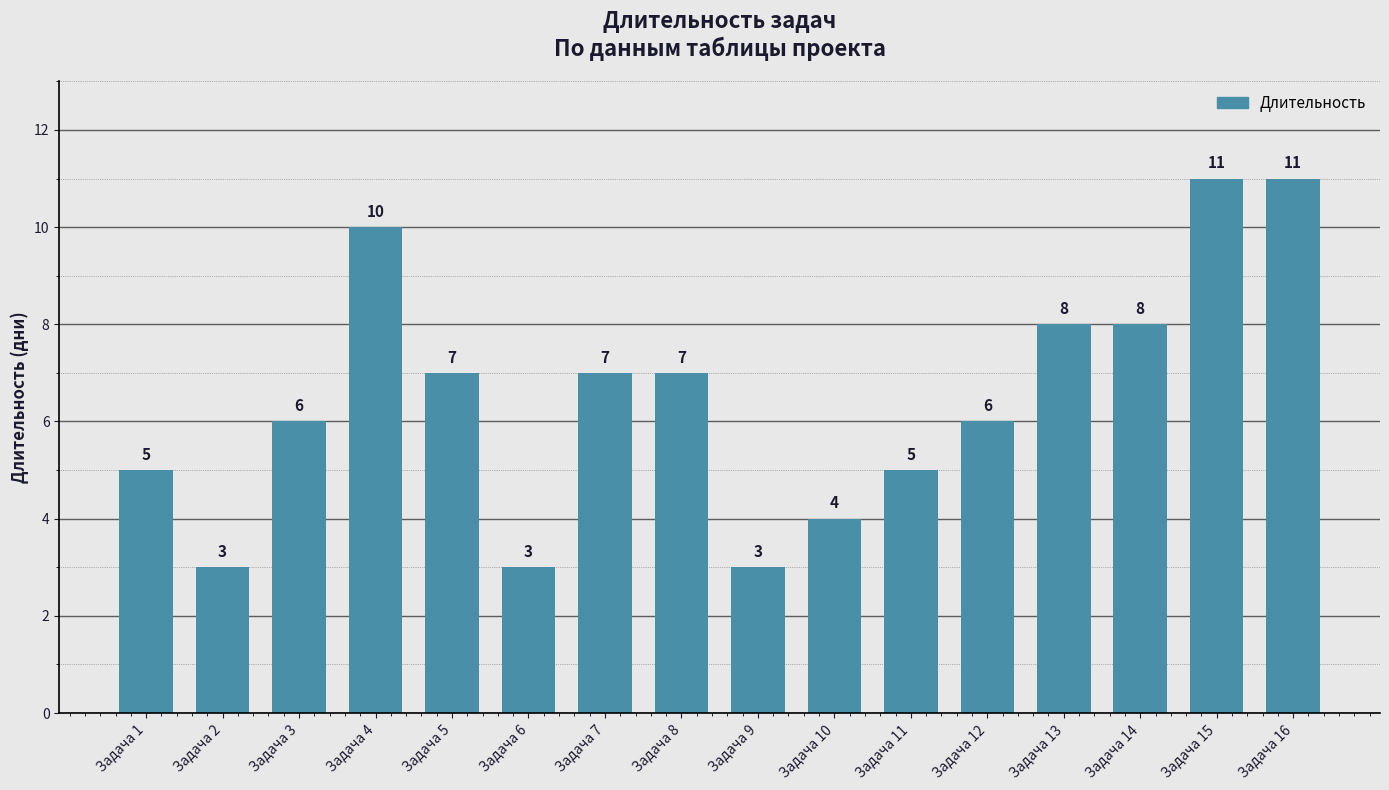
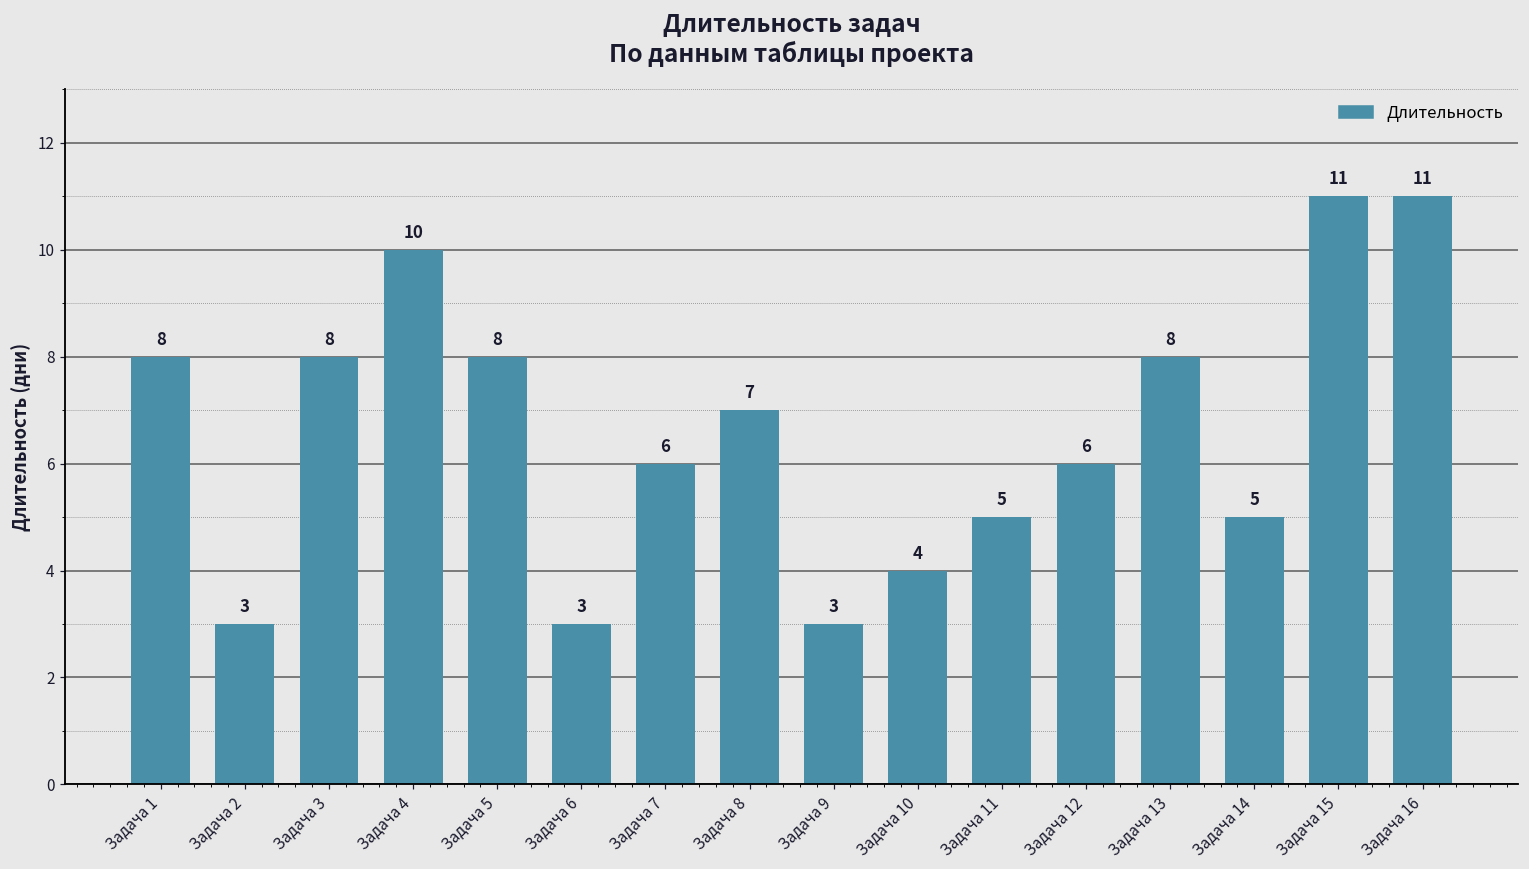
Задача 1: 5 -> 8
Задача 3: 6 -> 8
Задача 5: 7 -> 8
Задача 7: 7 -> 6
Задача 14: 8 -> 5
